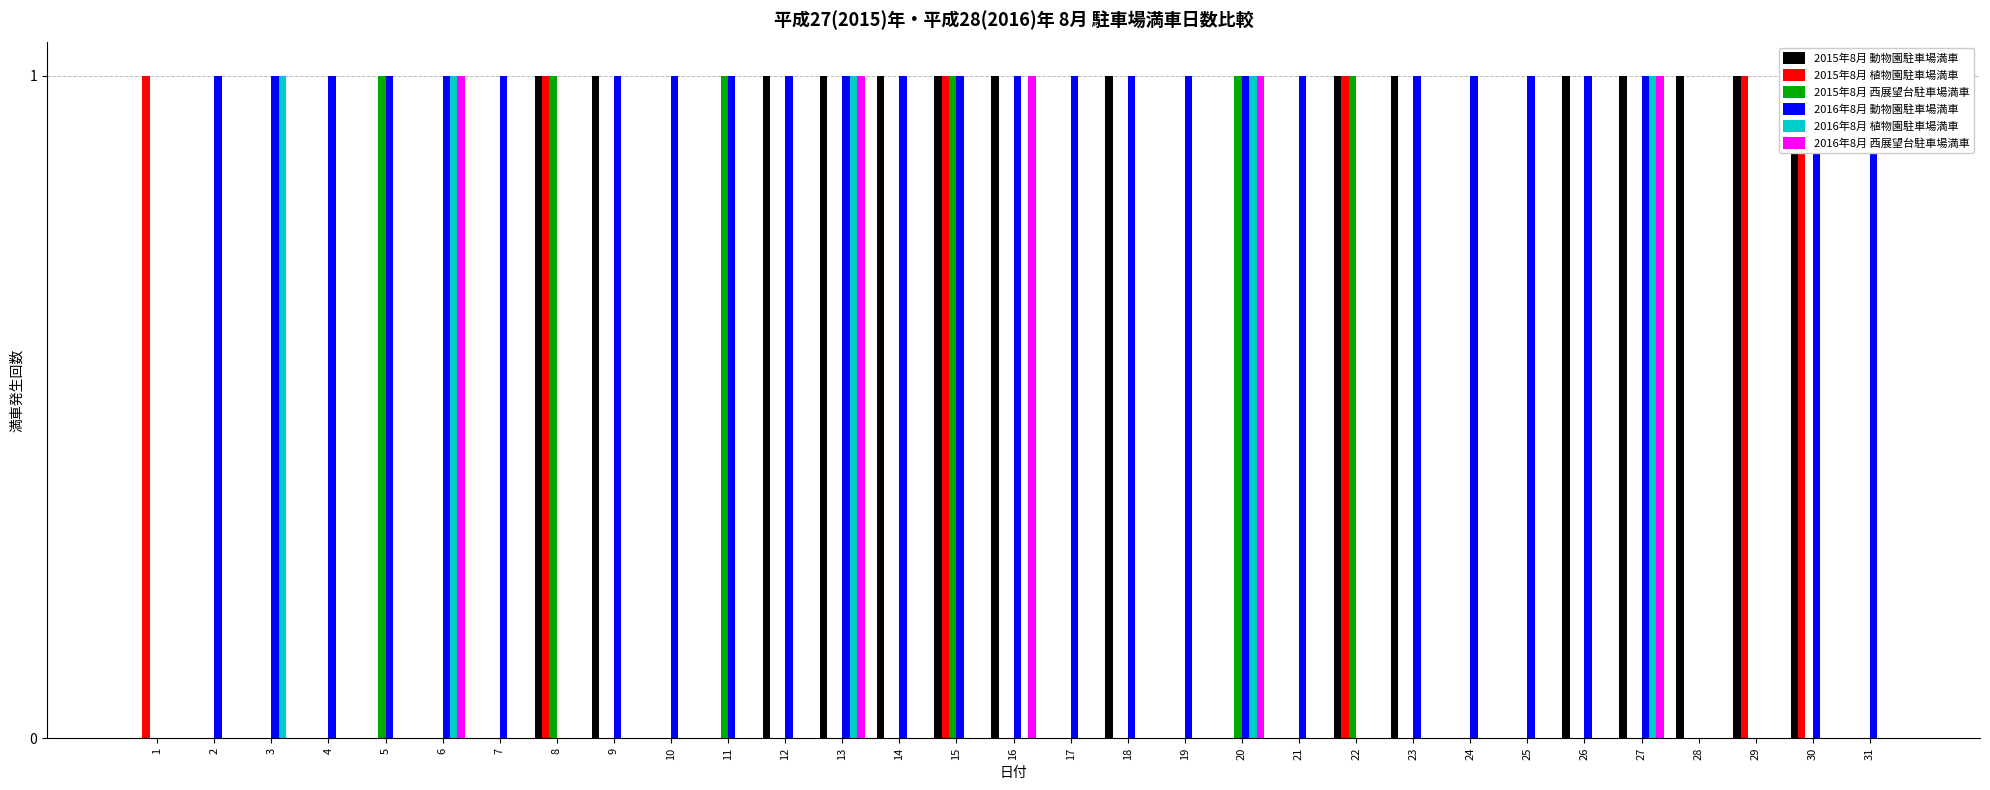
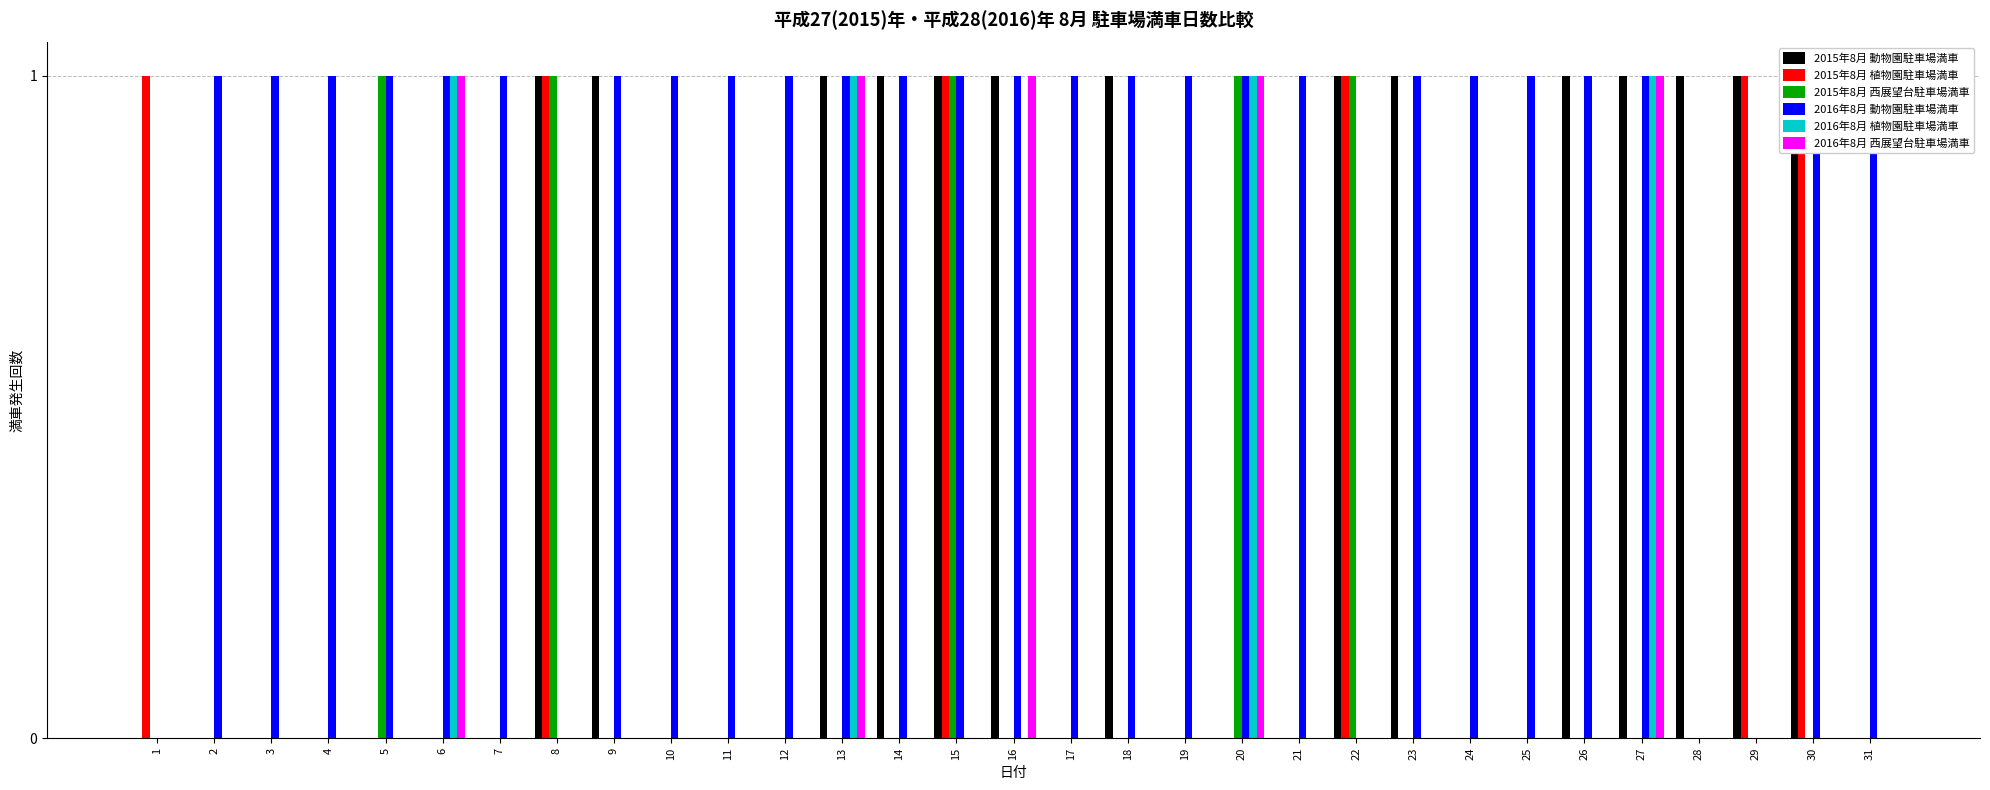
2016年8月 植物園駐車場満車, 3: 1 -> 0
2015年8月 西展望台駐車場満車, 11: 1 -> 0
2015年8月 動物園駐車場満車, 12: 1 -> 0
